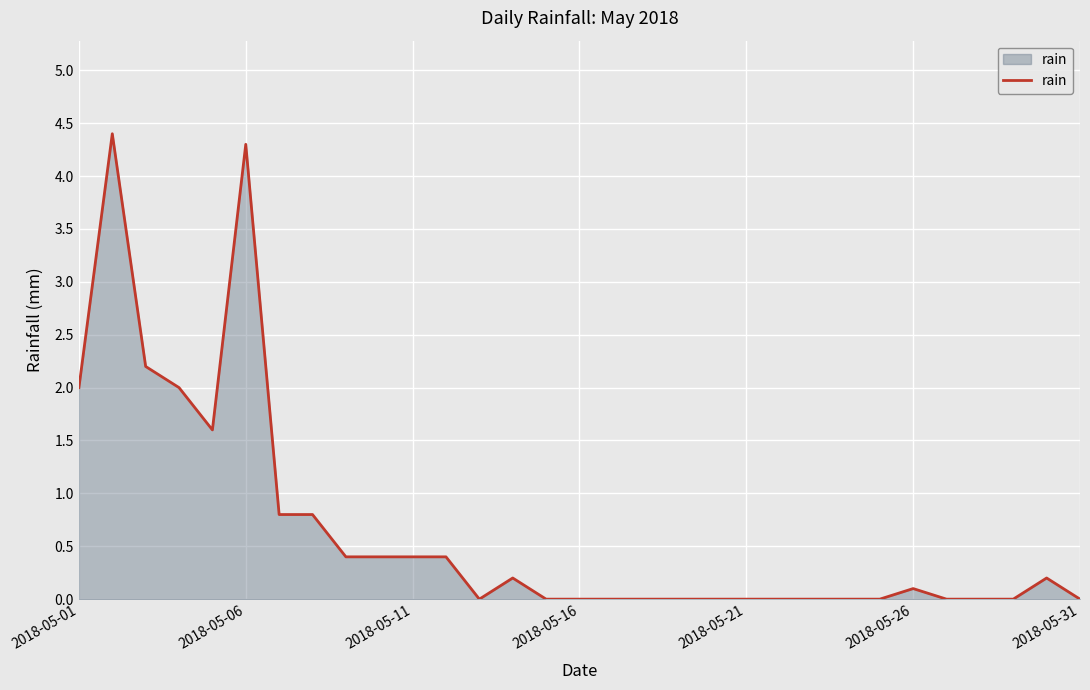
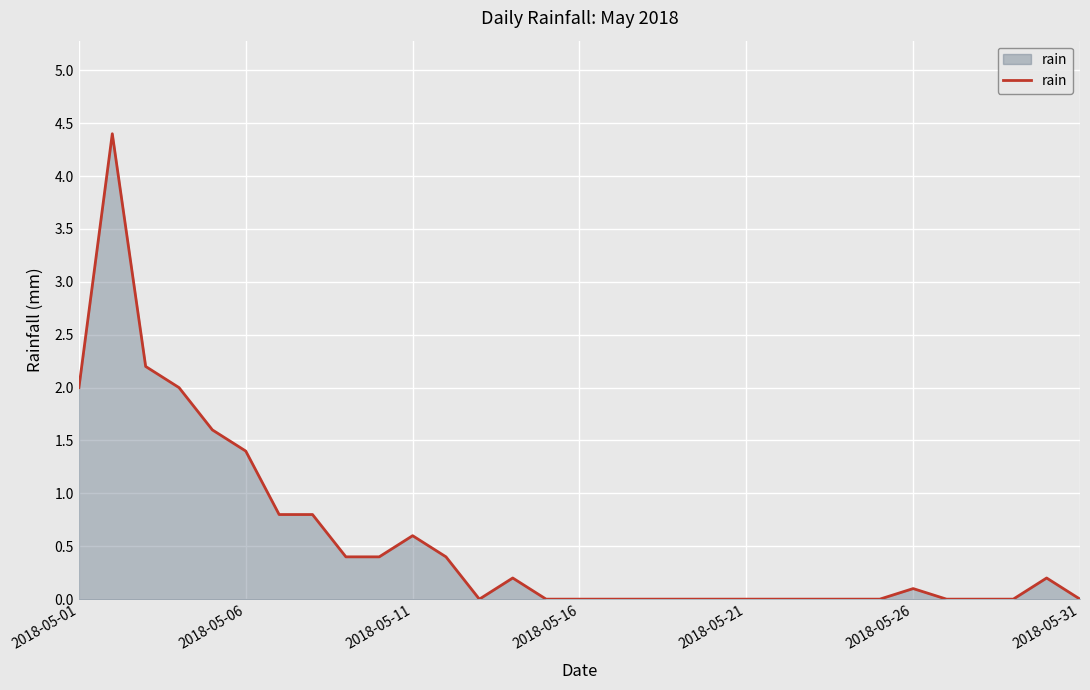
2018-05-06: 4.3 -> 1.4
2018-05-11: 0.4 -> 0.6
